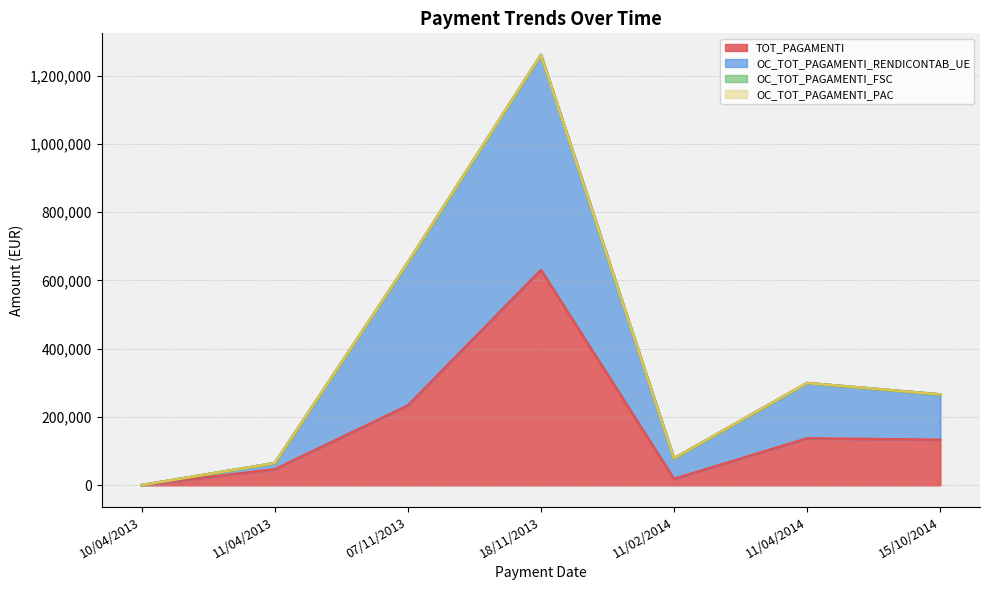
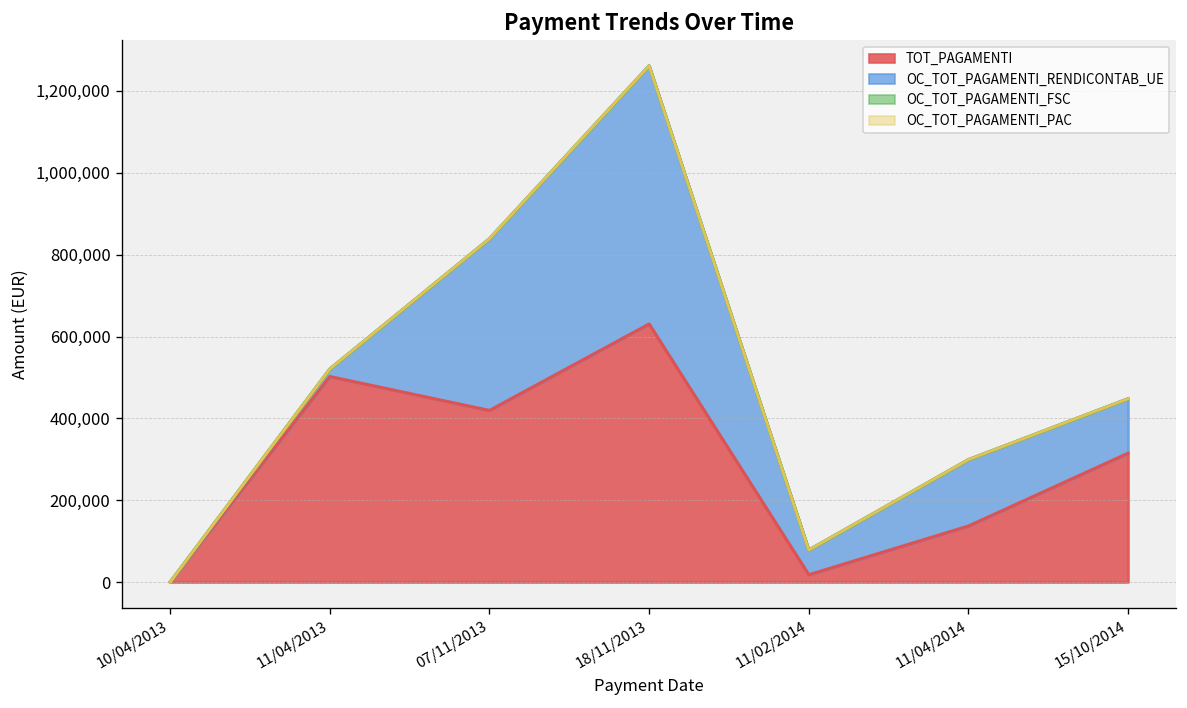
TOT_PAGAMENTI, 11/04/2013: 50,000 -> 500,000
TOT_PAGAMENTI, 07/11/2013: 230,000 -> 420,000
TOT_PAGAMENTI, 15/10/2014: 130,000 -> 320,000
